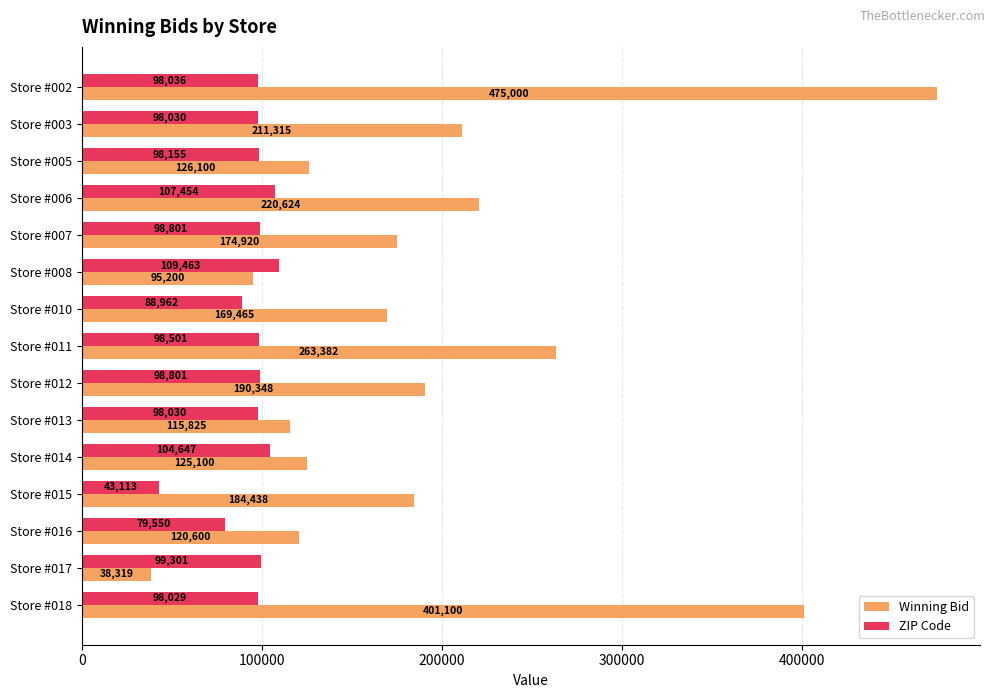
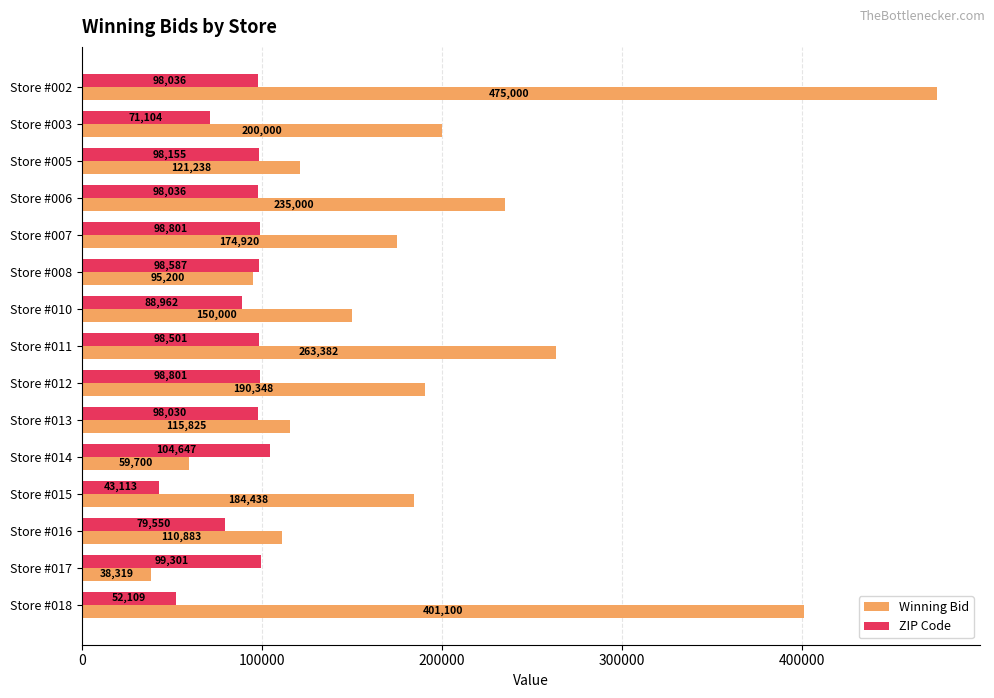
ZIP Code, Store #003: 98,030 -> 71,104
Winning Bid, Store #003: 211,315 -> 200,000
Winning Bid, Store #005: 126,100 -> 121,238
ZIP Code, Store #006: 107,454 -> 98,036
Winning Bid, Store #006: 220,624 -> 235,000
ZIP Code, Store #008: 109,463 -> 98,587
Winning Bid, Store #010: 169,465 -> 150,000
Winning Bid, Store #014: 125,100 -> 59,700
Winning Bid, Store #016: 120,600 -> 110,883
ZIP Code, Store #018: 98,029 -> 52,109
